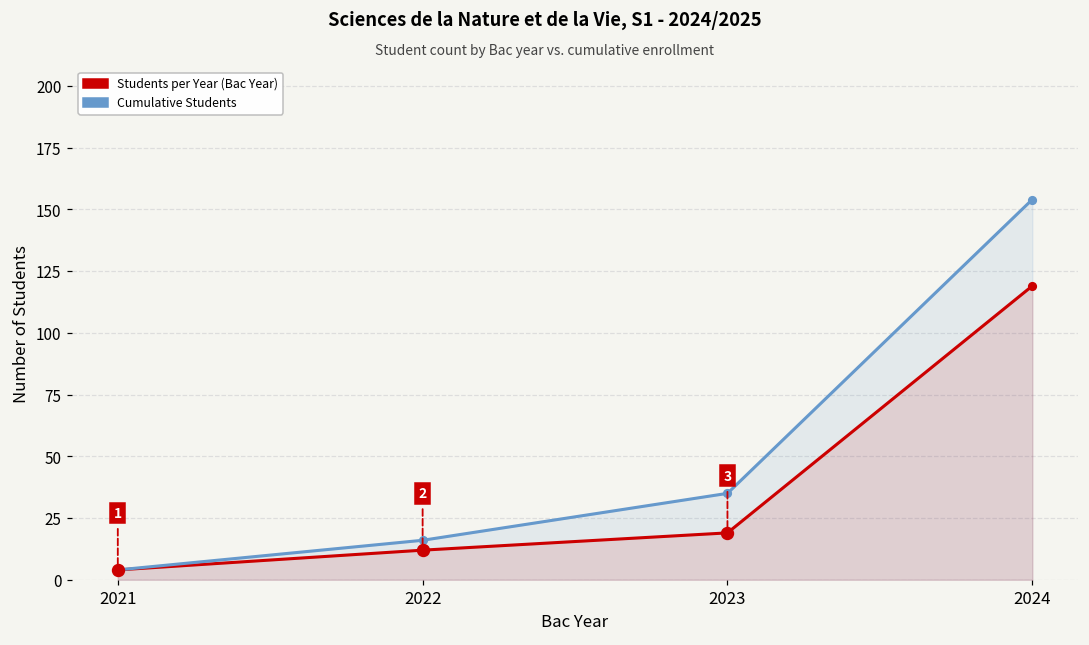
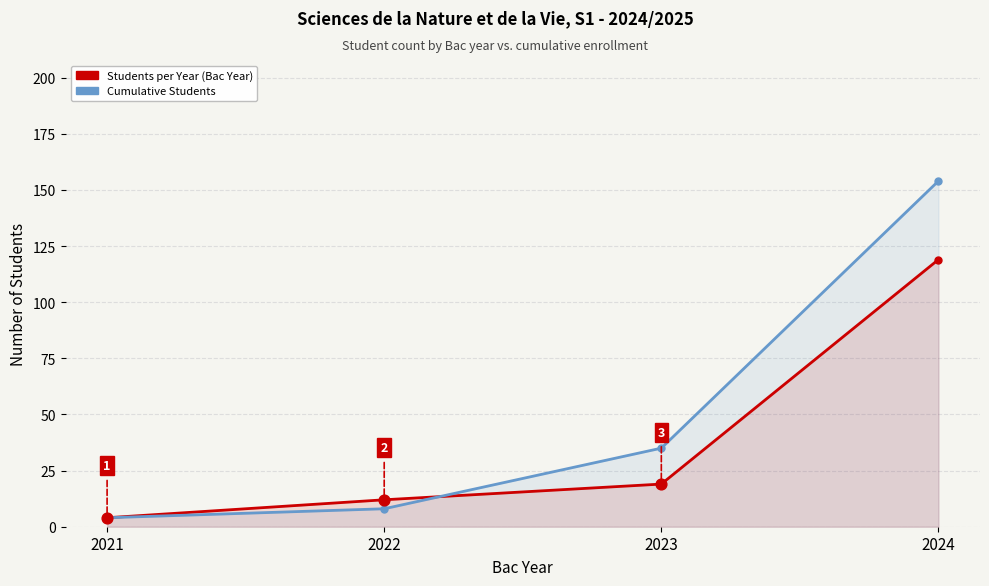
Cumulative Students, 2022: 16 -> 8
